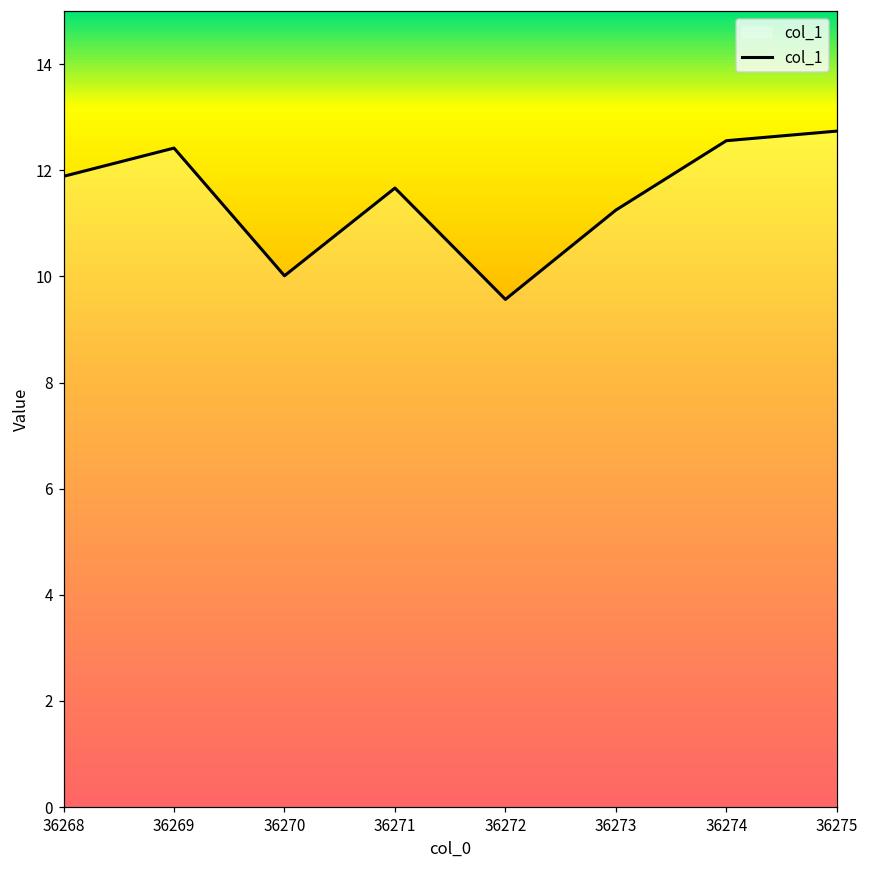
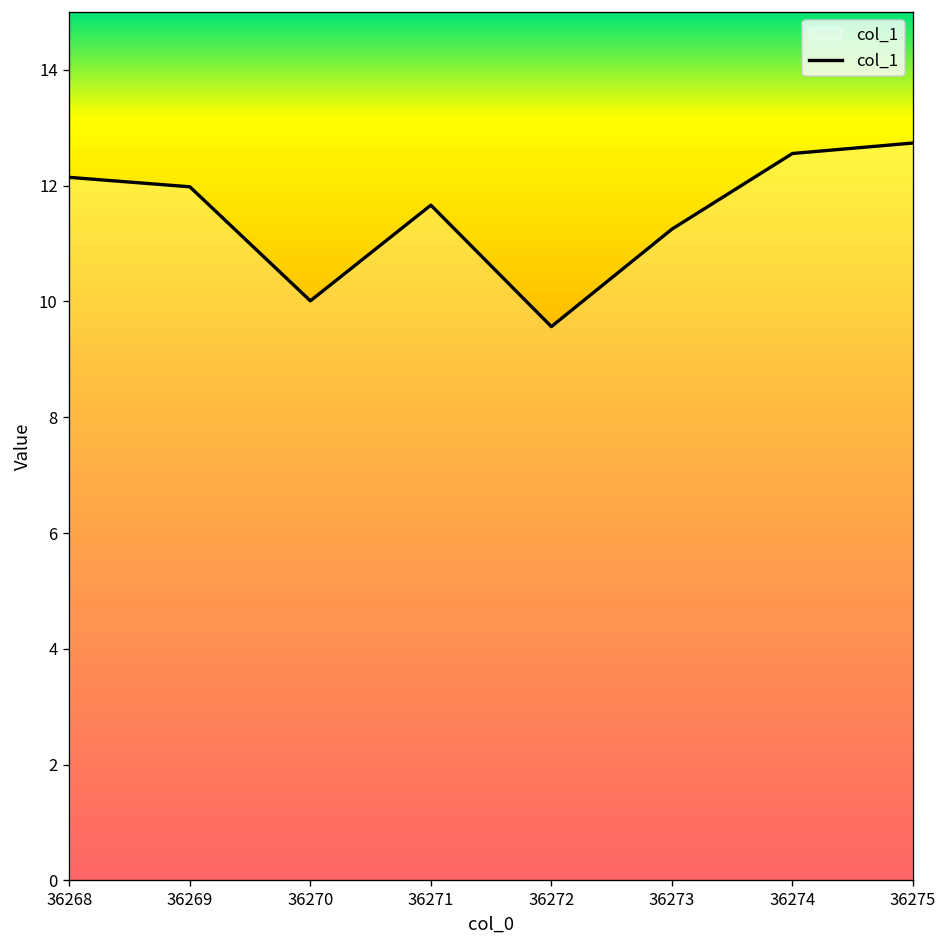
36268: 11.9 -> 12.1
36269: 12.4 -> 12.0
